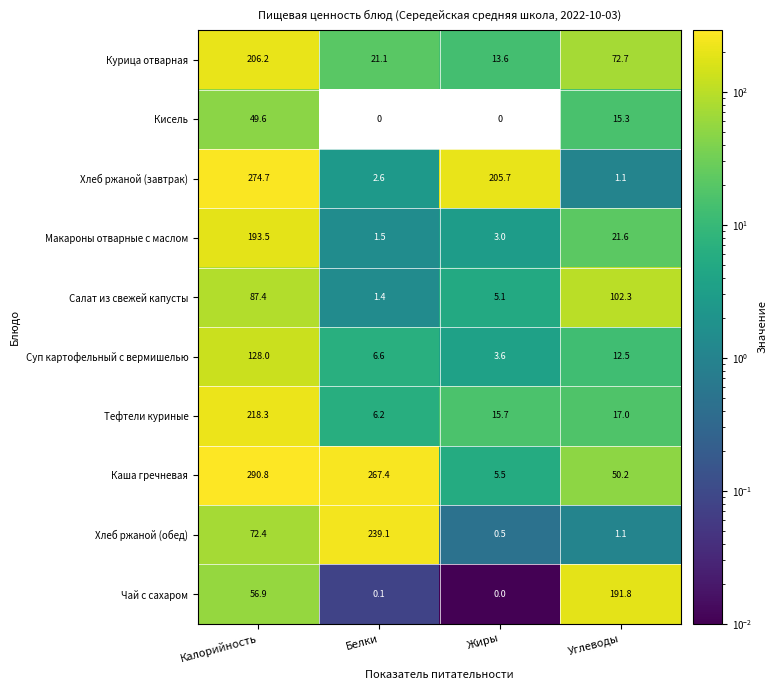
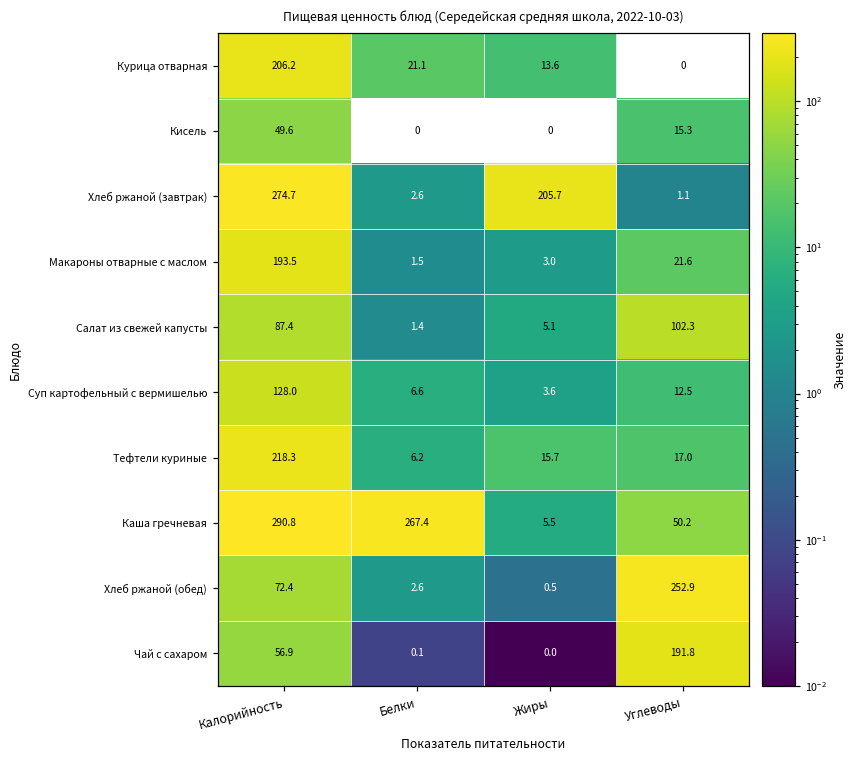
Курица отварная, Углеводы: 72.7 -> 0
Хлеб ржаной (обед), Белки: 239.1 -> 2.6
Хлеб ржаной (обед), Углеводы: 1.1 -> 252.9
